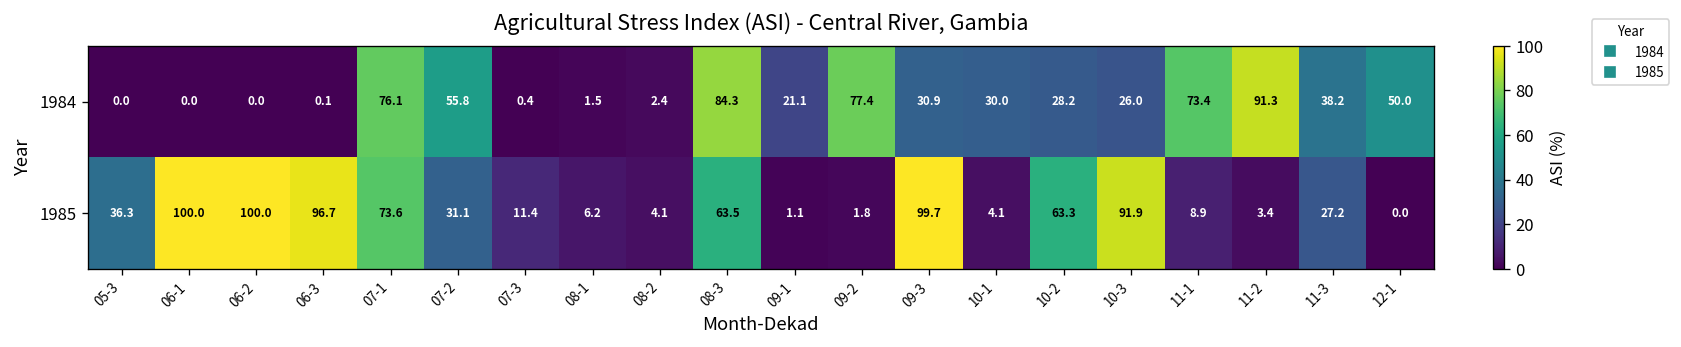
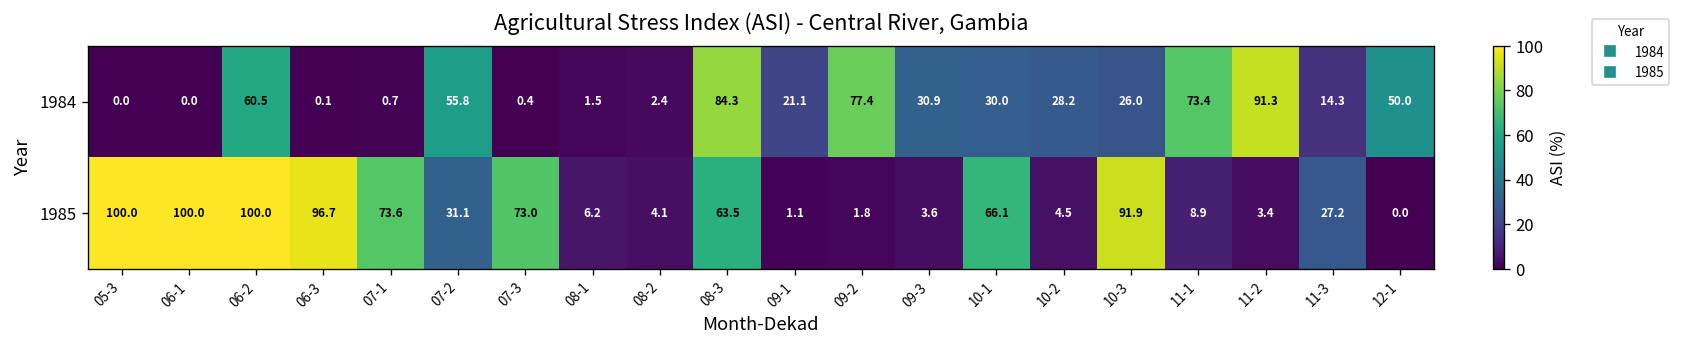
1984, 06-2: 0.0 -> 60.5
1984, 07-1: 76.1 -> 0.7
1984, 11-3: 38.2 -> 14.3
1985, 05-3: 36.3 -> 100.0
1985, 07-3: 11.4 -> 73.0
1985, 09-3: 99.7 -> 3.6
1985, 10-1: 4.1 -> 66.1
1985, 10-2: 63.3 -> 4.5
